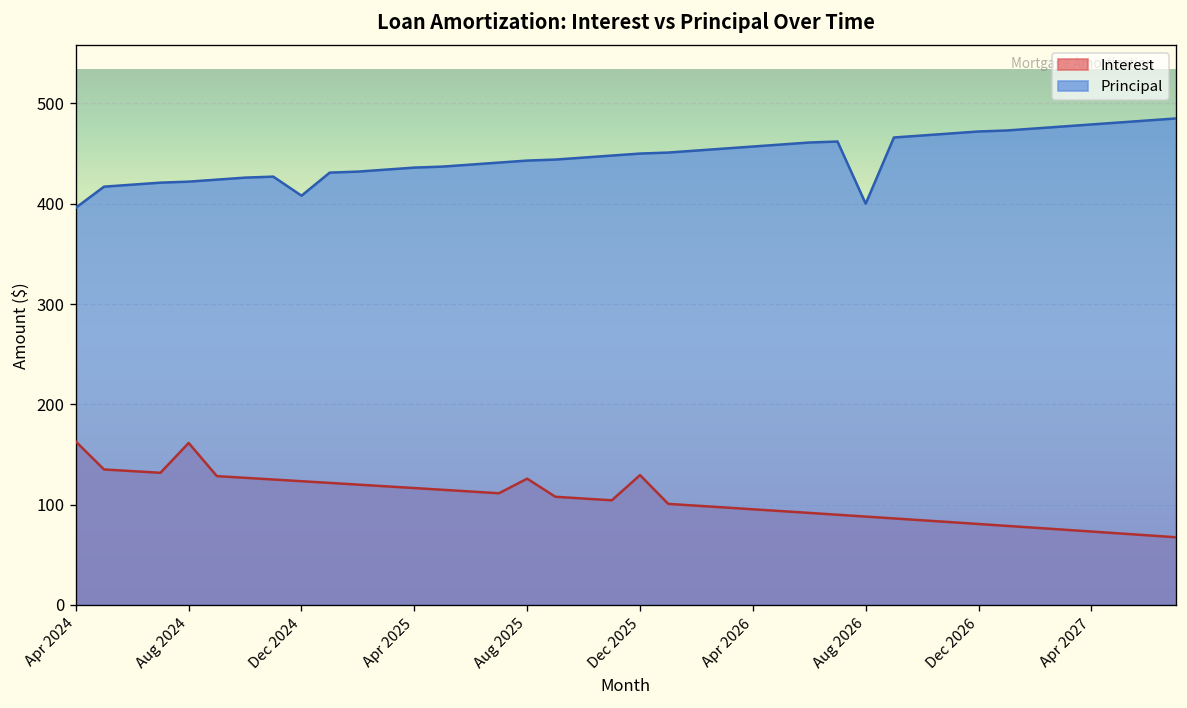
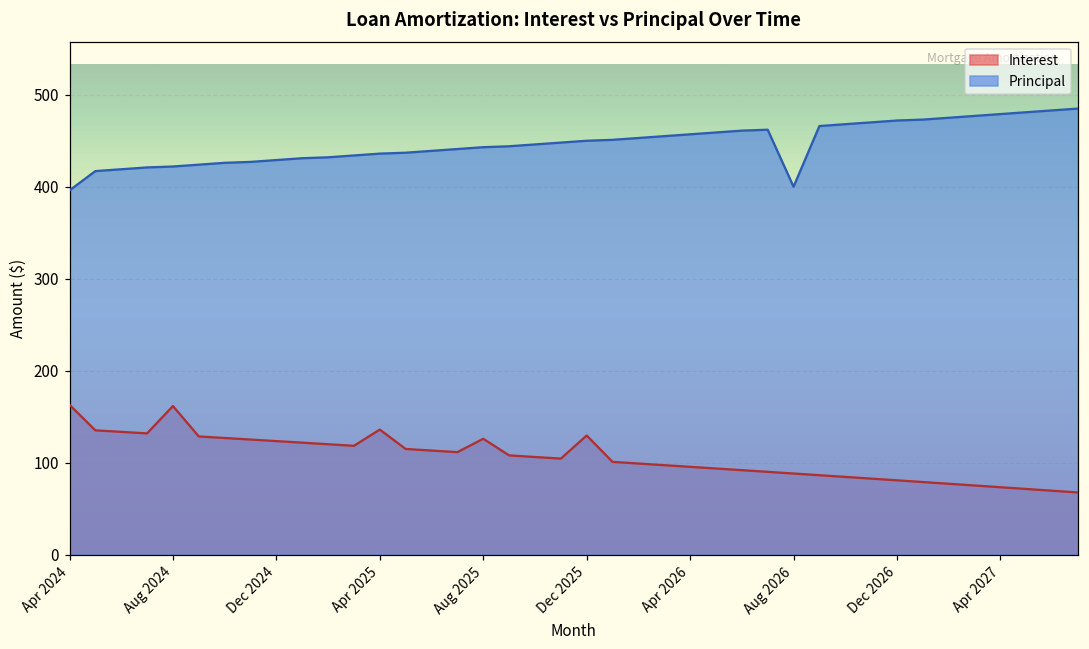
Principal, Dec 2024: 410 -> 430
Interest, Apr 2025: 120 -> 140
